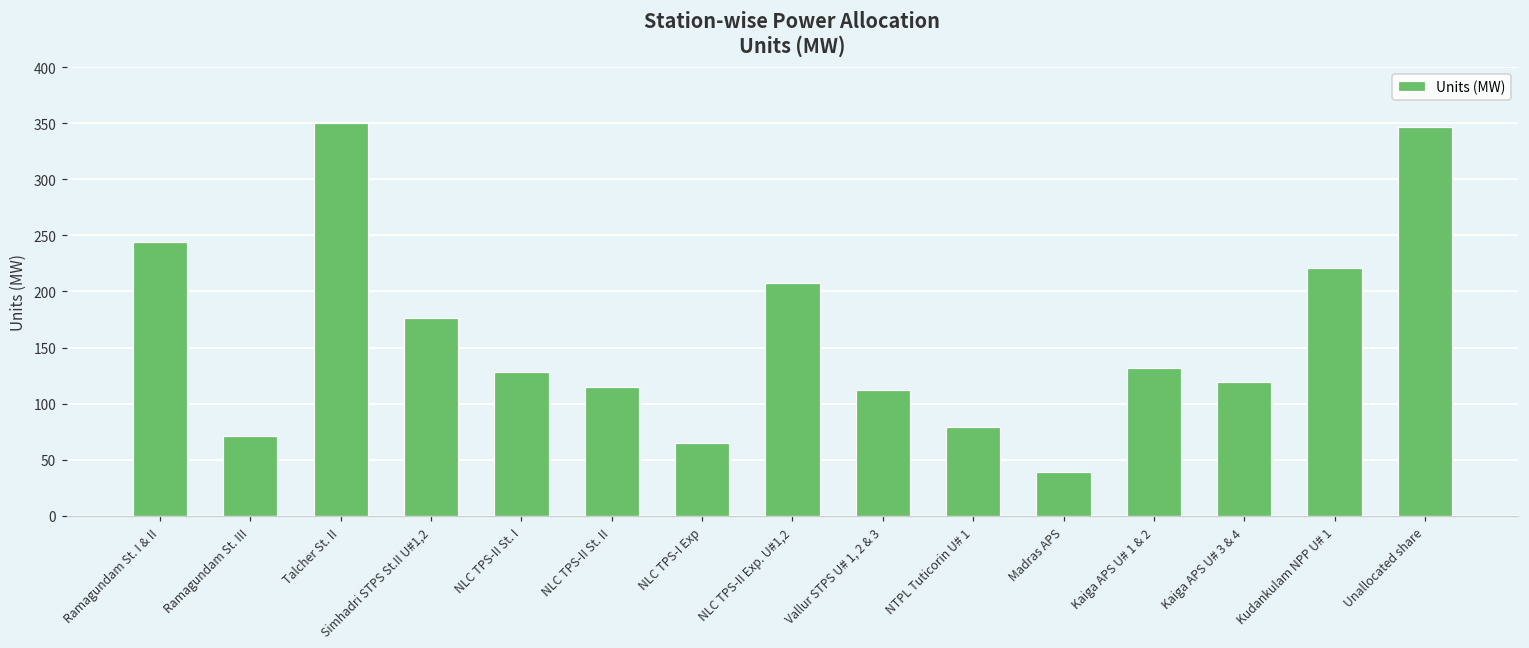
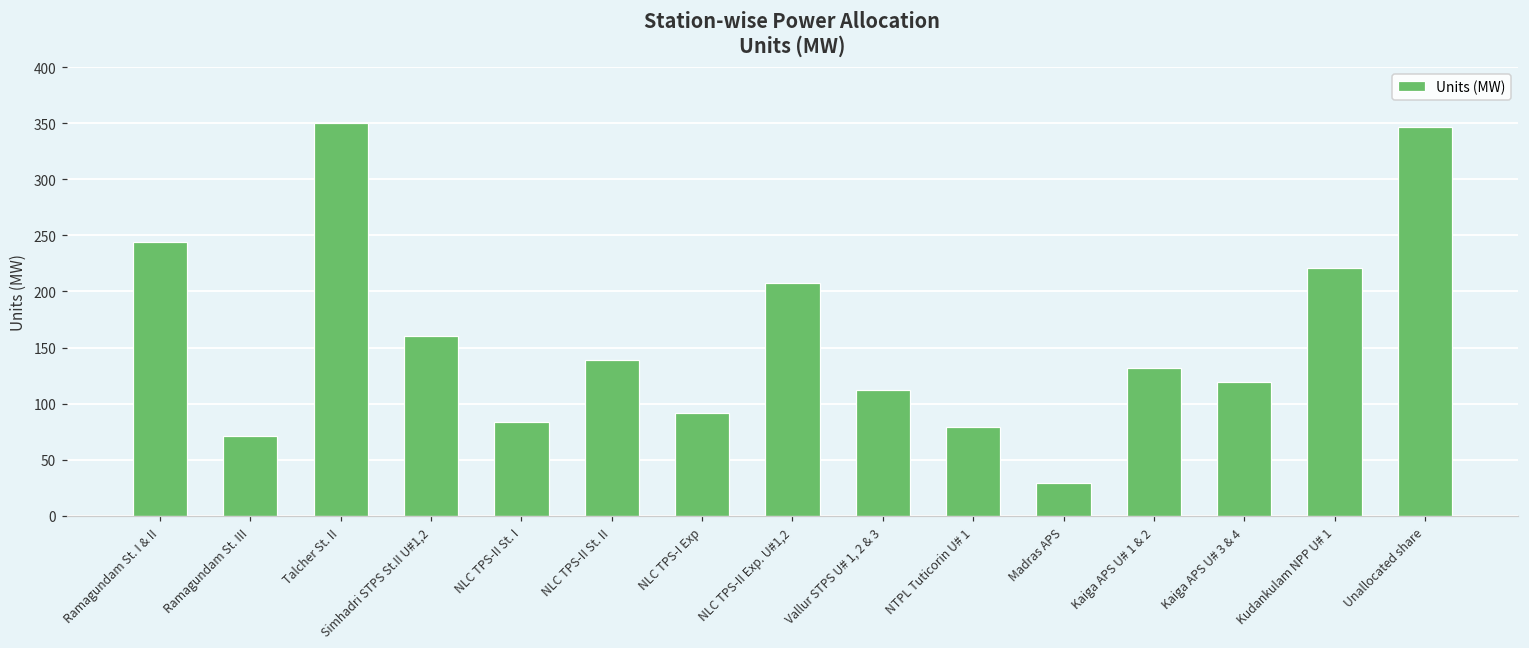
Simhadri STPS St.II U#1,2: 176 -> 160
NLC TPS-II St. I: 128 -> 84
NLC TPS-II St. II: 115 -> 139
NLC TPS-I Exp: 65 -> 92
Madras APS: 39 -> 29
